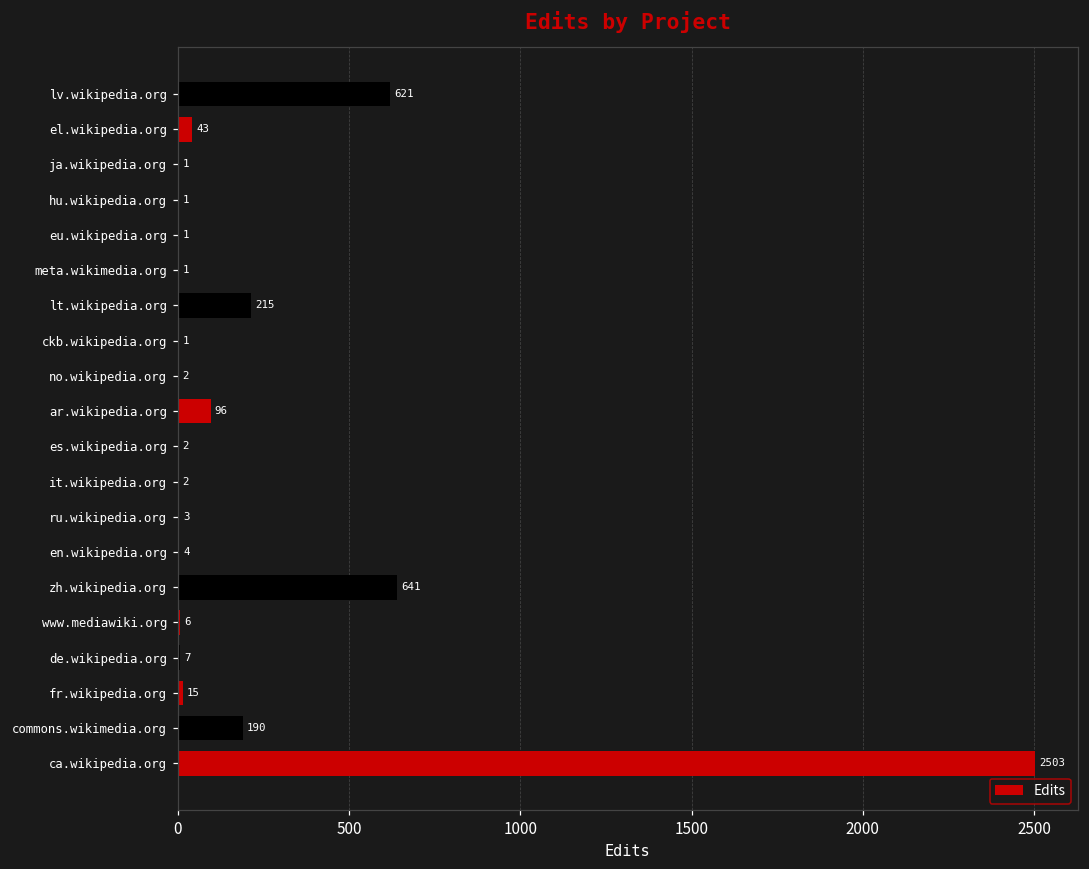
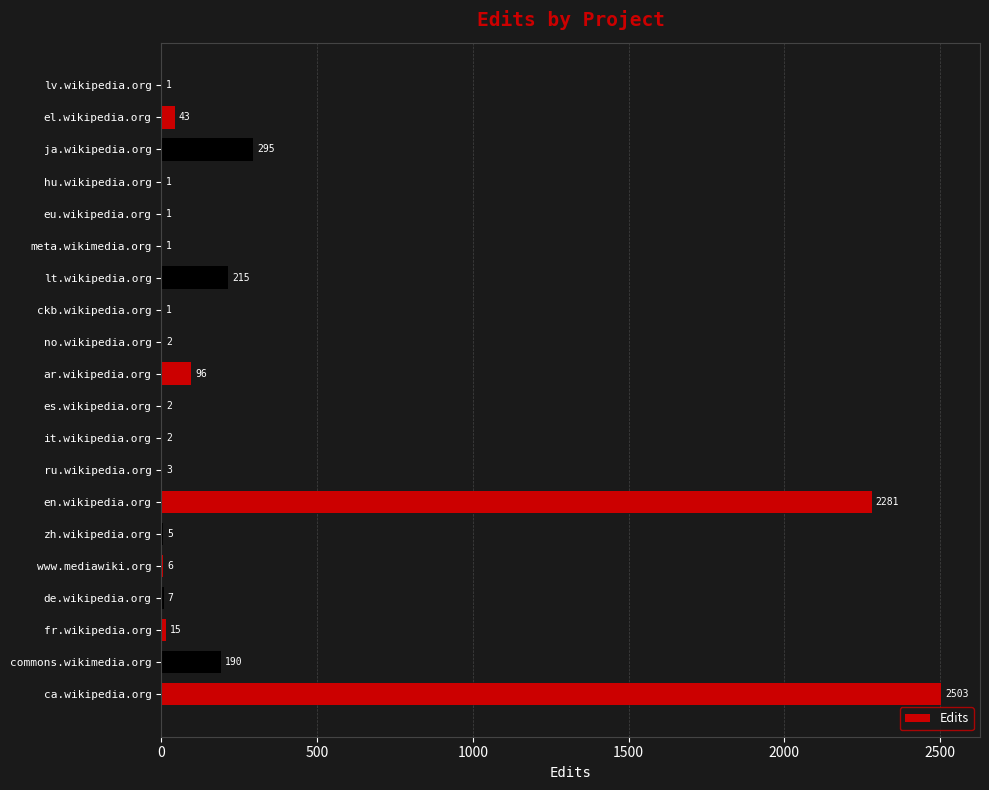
lv.wikipedia.org: 621 -> 1
ja.wikipedia.org: 1 -> 295
en.wikipedia.org: 4 -> 2281
zh.wikipedia.org: 641 -> 5
